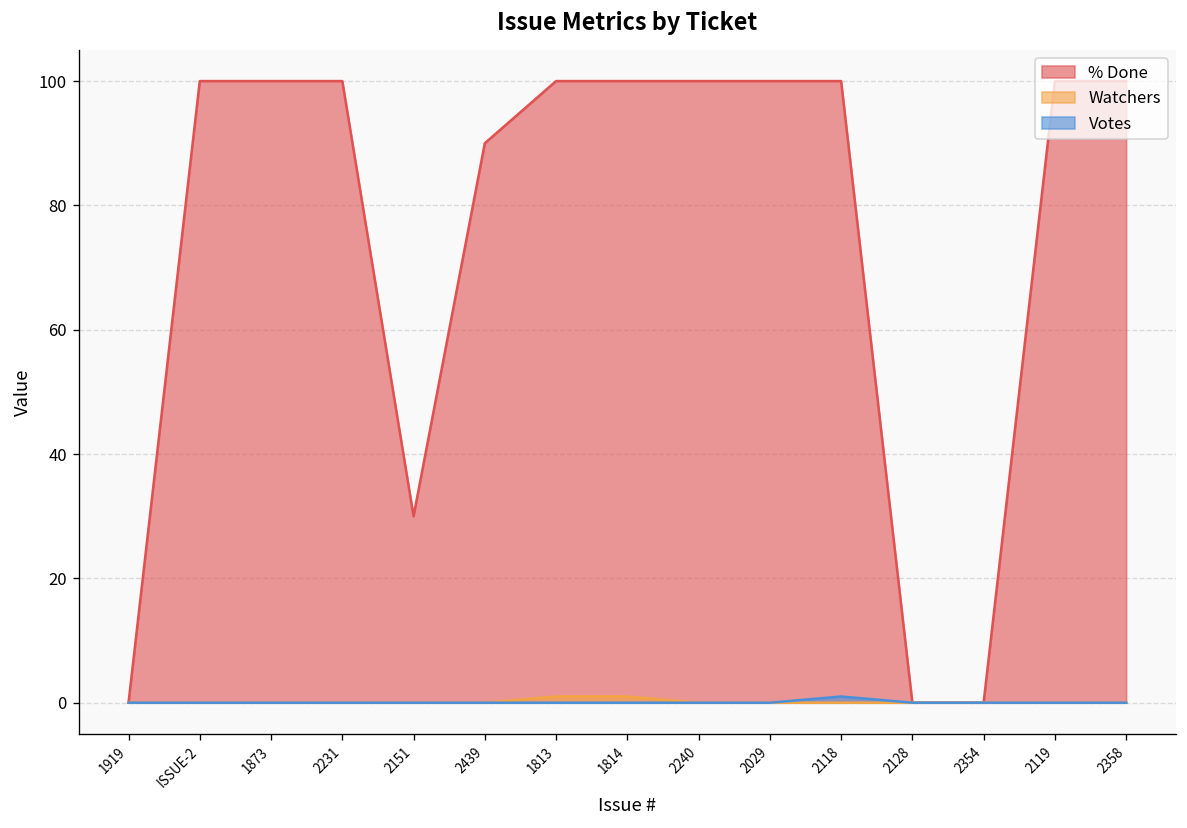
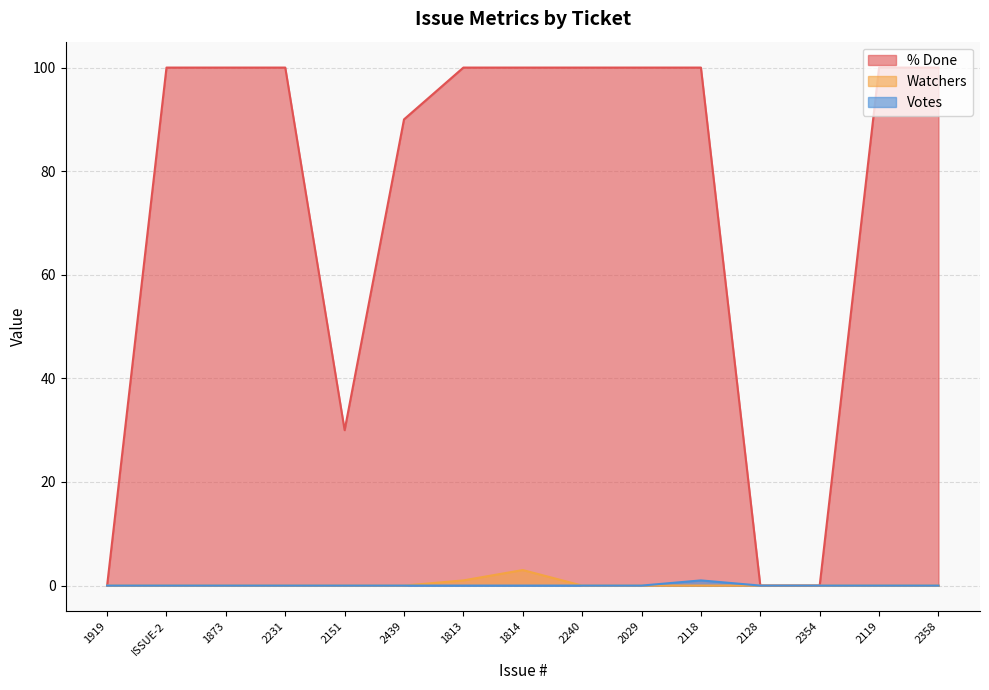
Watchers, 1814: 1 -> 3
